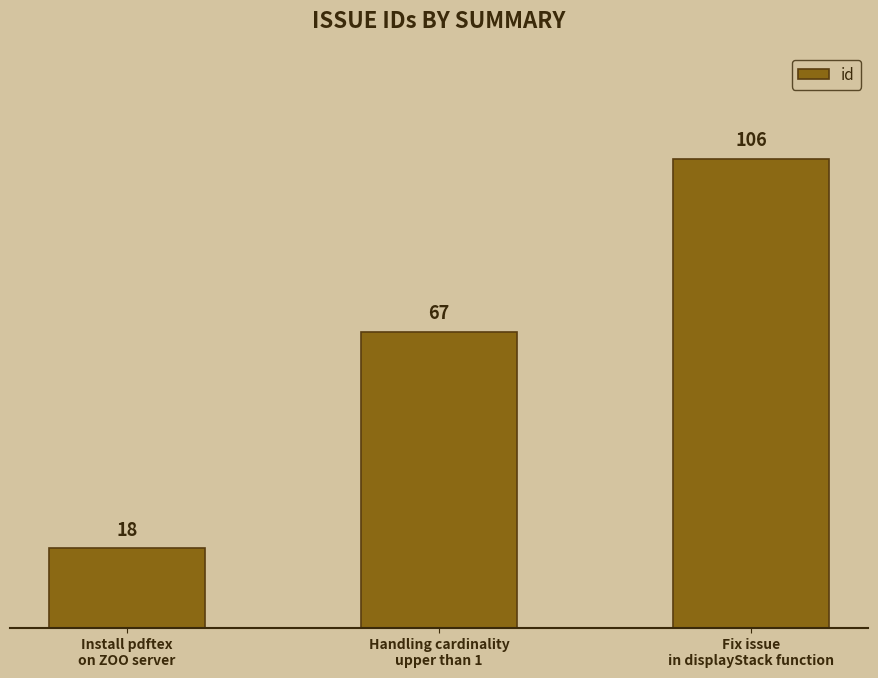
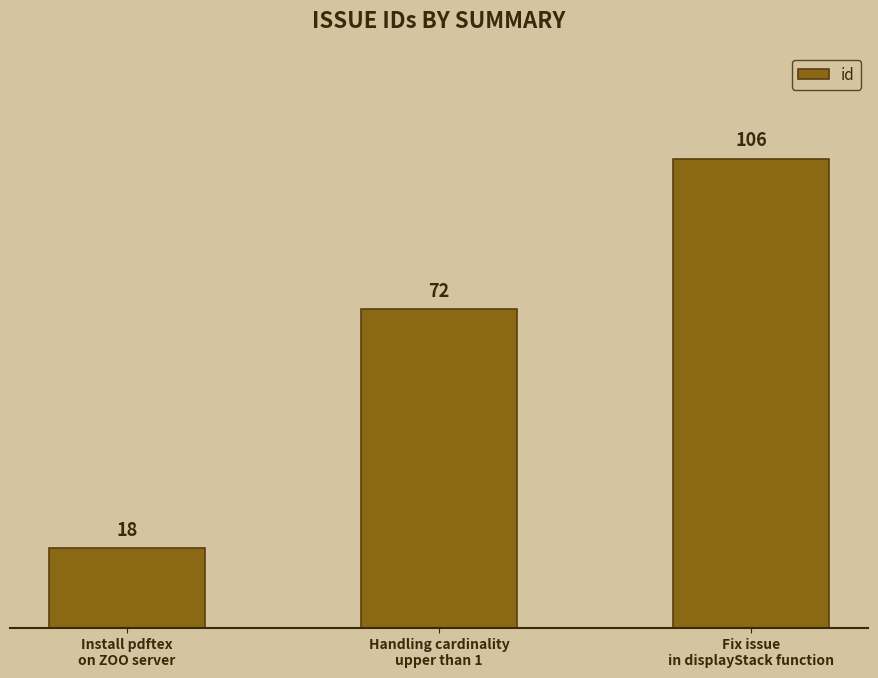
Handling cardinality upper than 1: 67 -> 72
